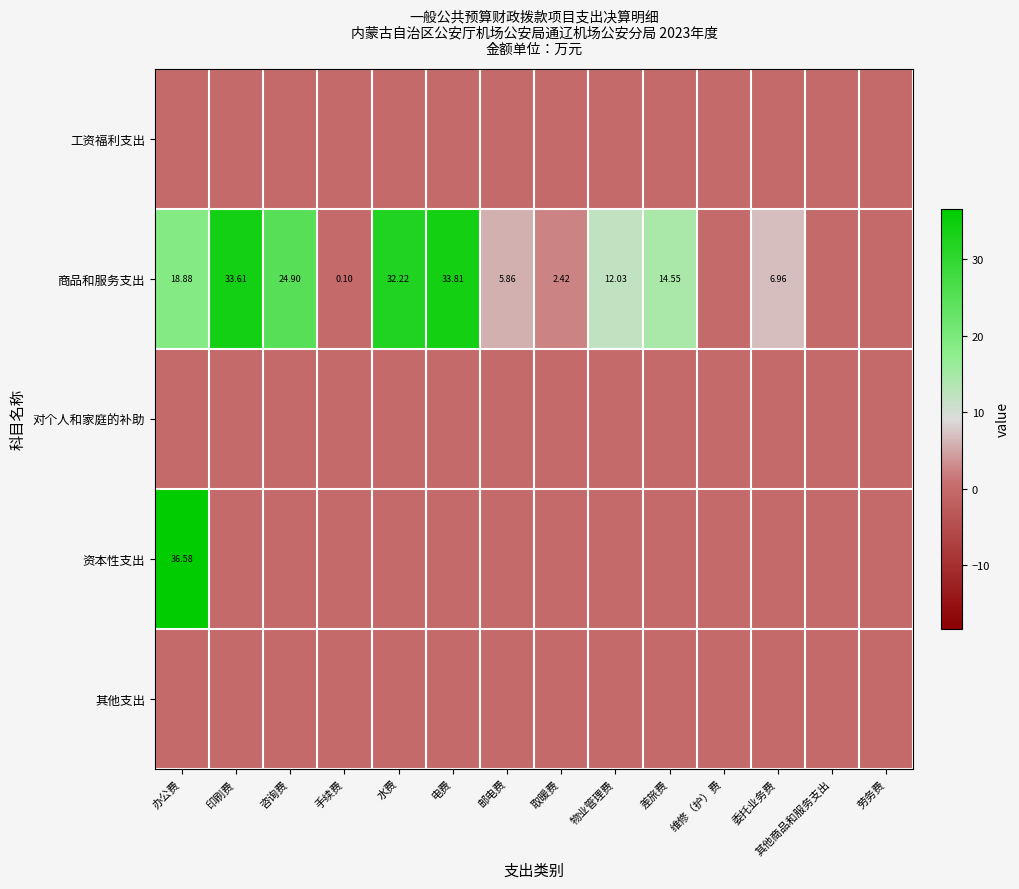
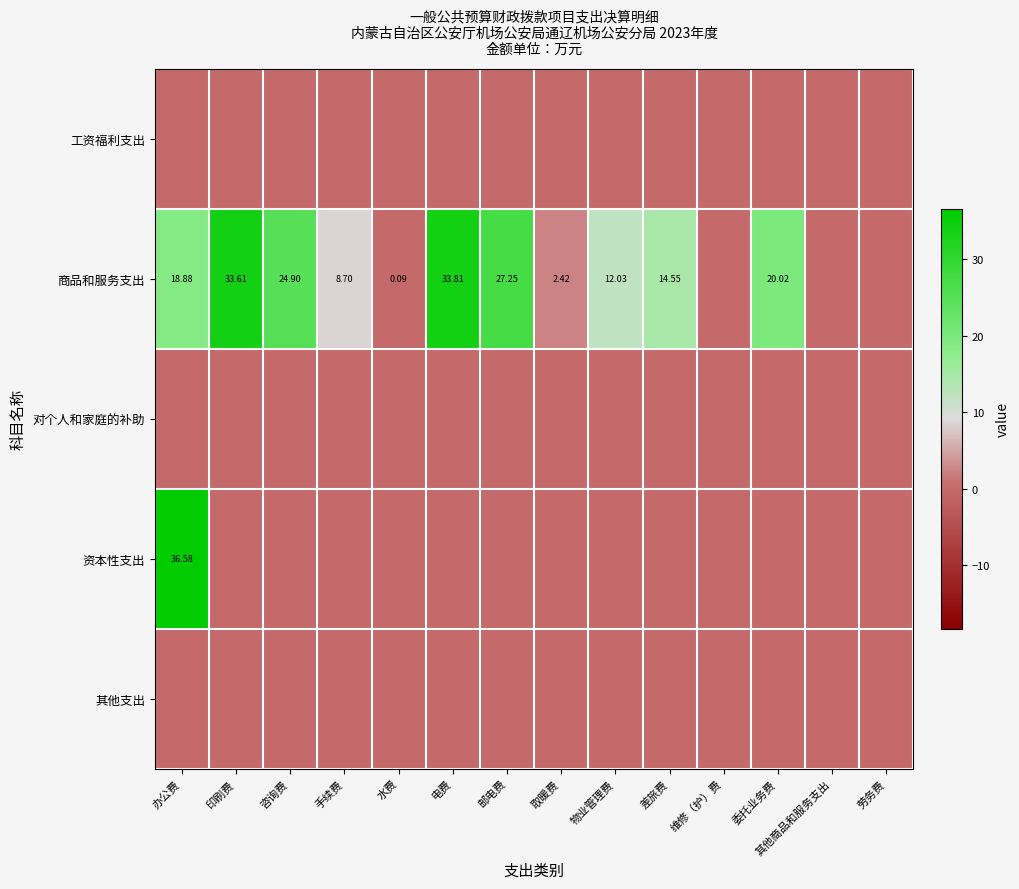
商品和服务支出, 手续费: 0.10 -> 8.70
商品和服务支出, 水费: 32.22 -> 0.09
商品和服务支出, 邮电费: 5.86 -> 27.25
商品和服务支出, 委托业务费: 6.96 -> 20.02
